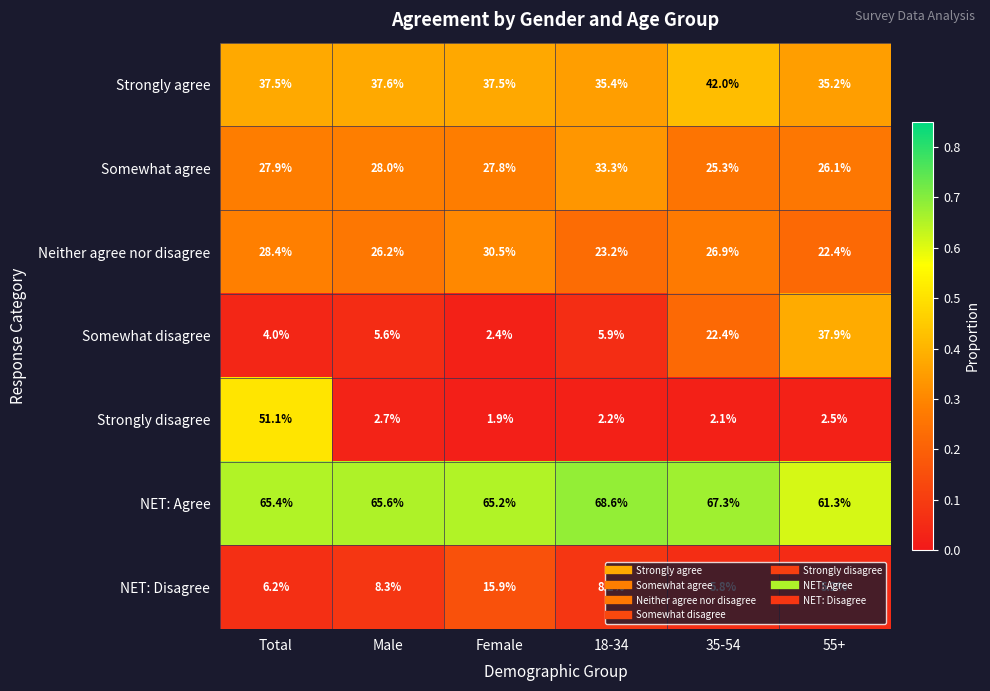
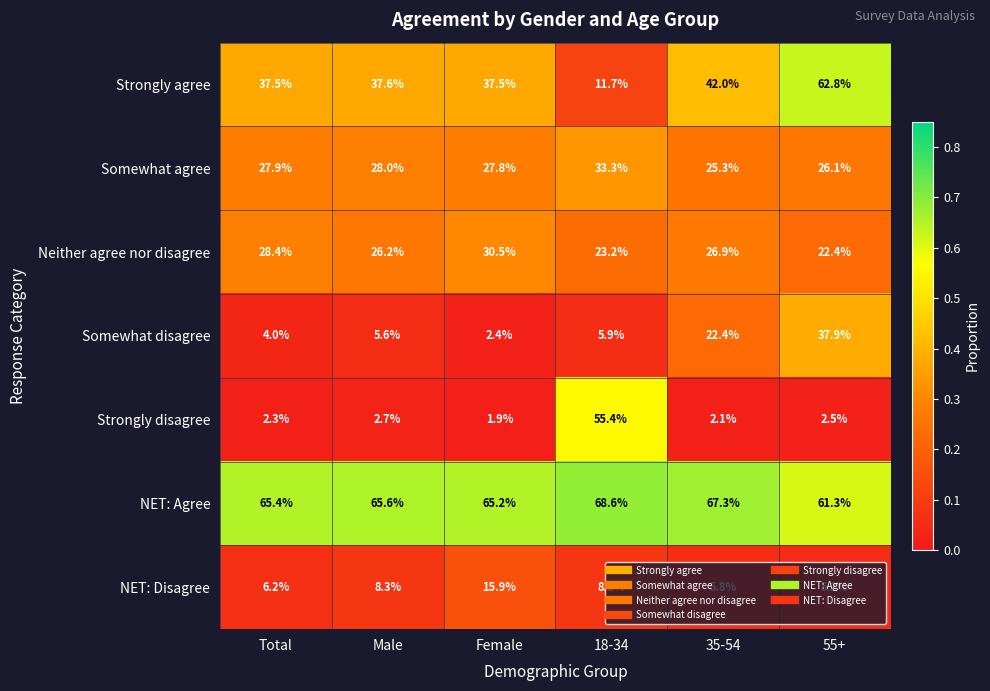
Strongly agree, 18-34: 35.4% -> 11.7%
Strongly agree, 55+: 35.2% -> 62.8%
Strongly disagree, Total: 51.1% -> 2.3%
Strongly disagree, 18-34: 2.2% -> 55.4%
